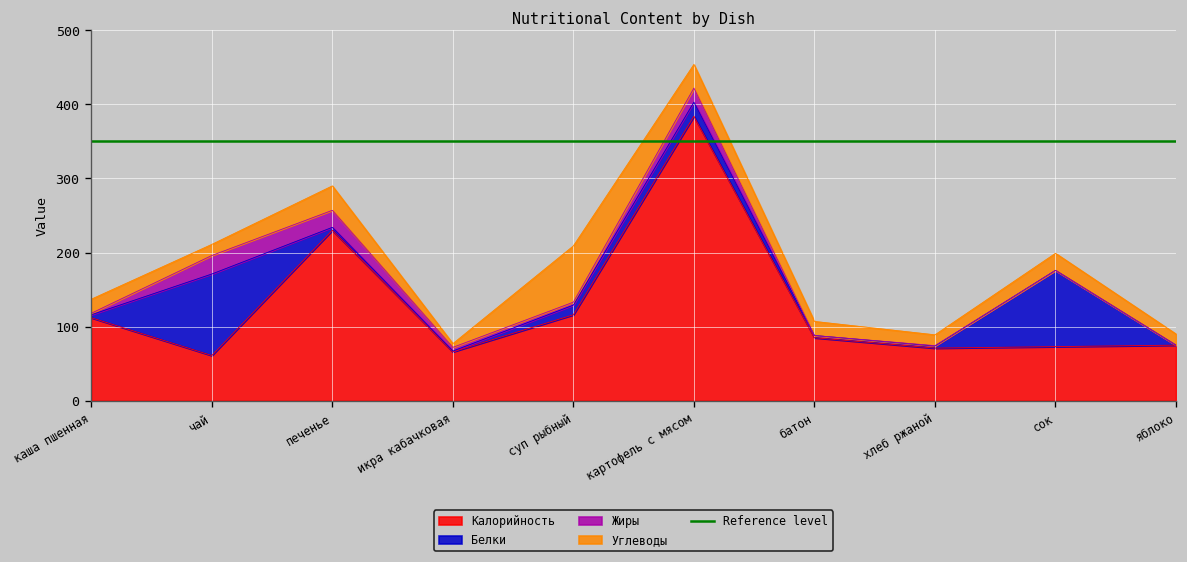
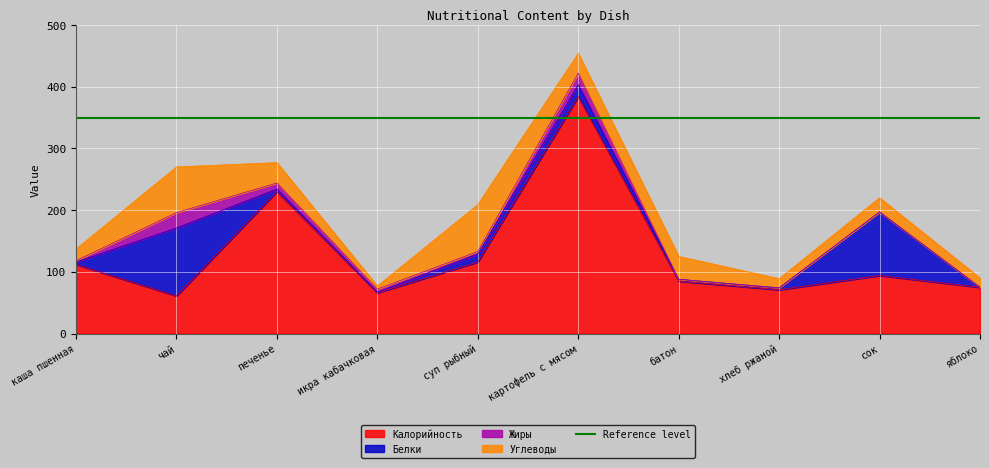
Углеводы, чай: 20 -> 70
Жиры, печенье: 20 -> 10
Углеводы, батон: 20 -> 40
Калорийность, сок: 70 -> 90
